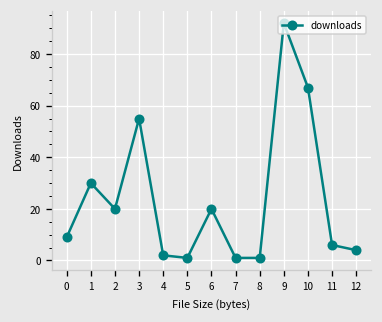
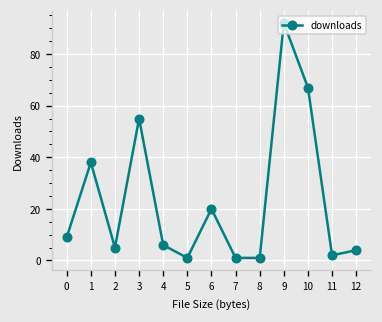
1: 30 -> 38
2: 20 -> 5
4: 2 -> 6
11: 6 -> 2
